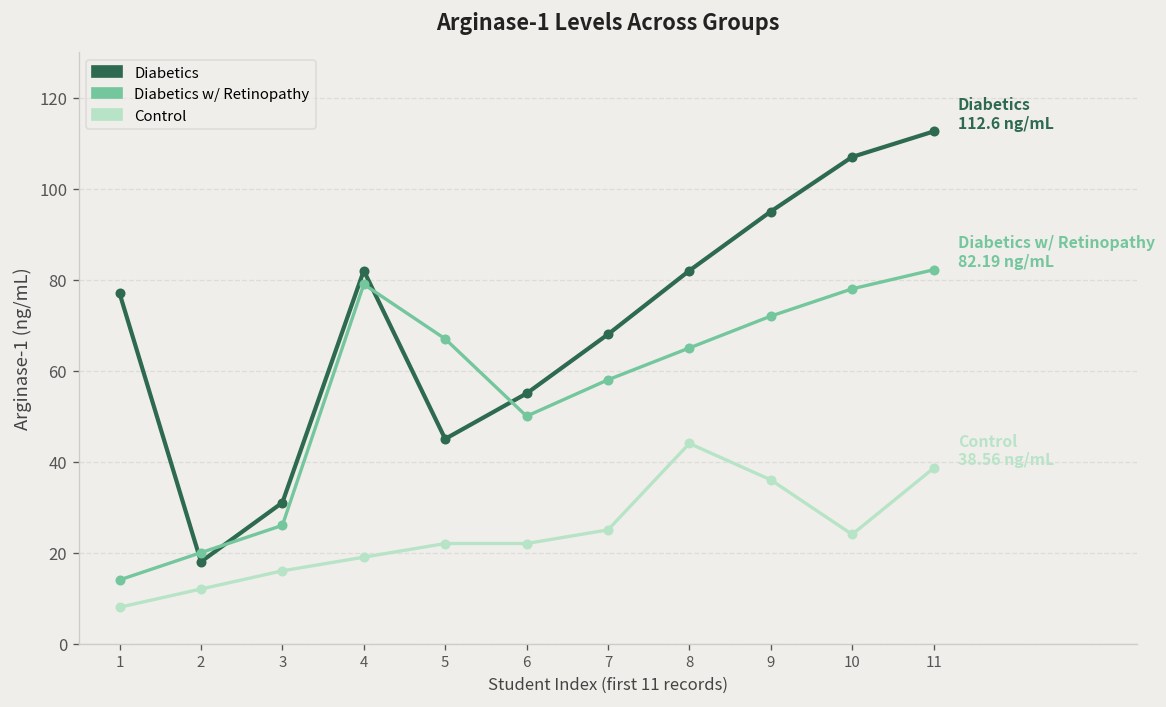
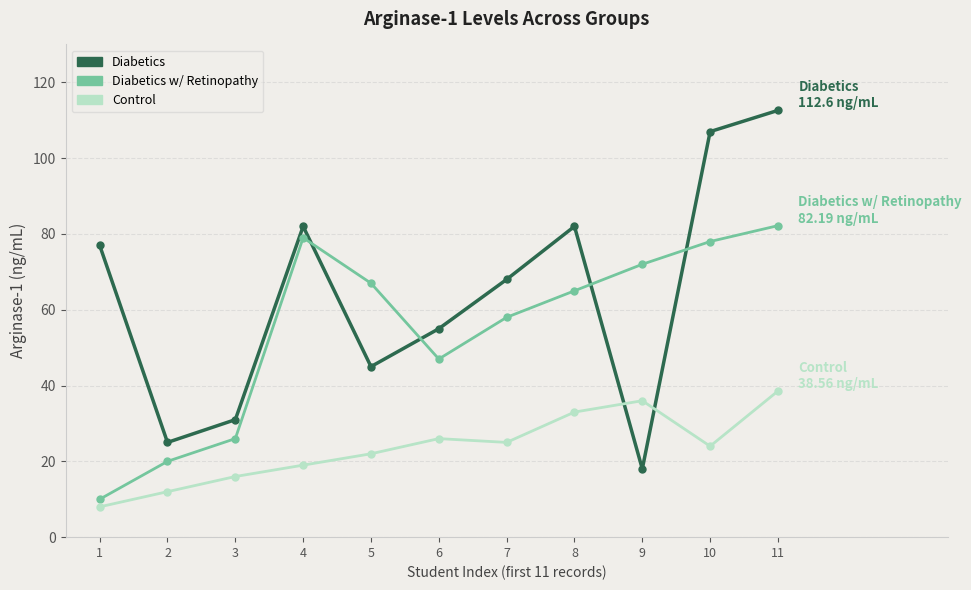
Diabetics w/ Retinopathy, 1: 14 -> 10
Diabetics, 2: 18 -> 25
Diabetics w/ Retinopathy, 6: 50 -> 47
Control, 6: 22 -> 26
Control, 8: 44 -> 33
Diabetics, 9: 95 -> 18
